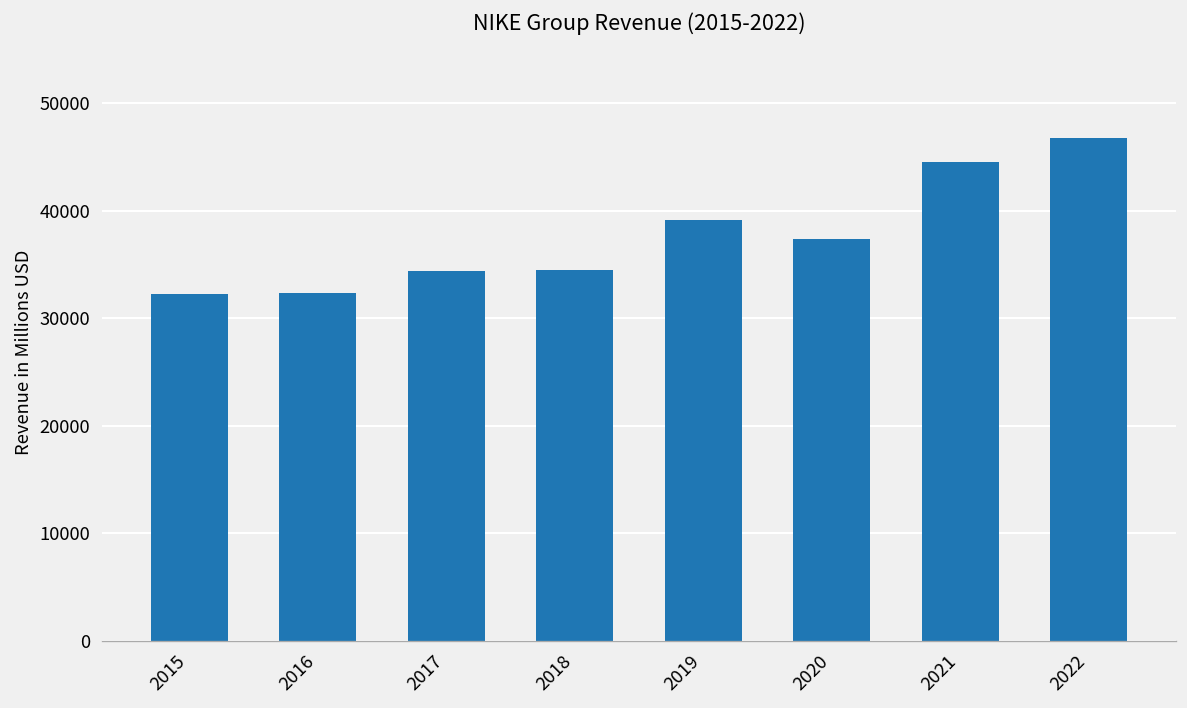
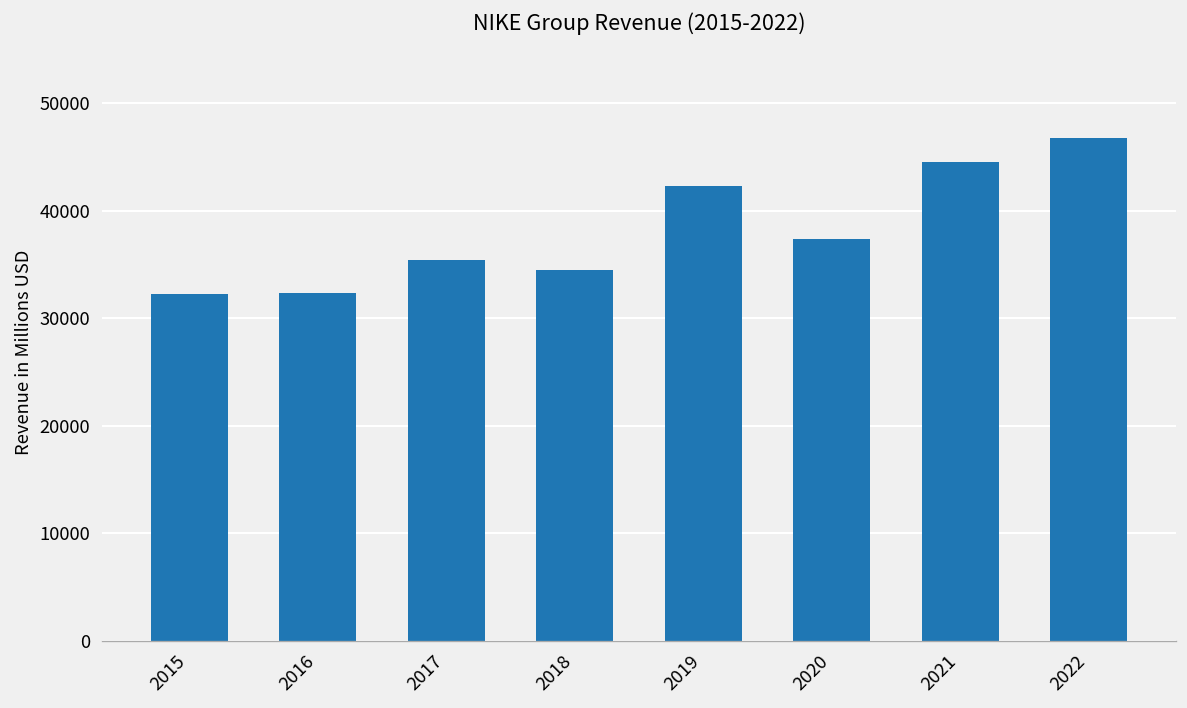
2017: 34000 -> 35000
2019: 39000 -> 42000
